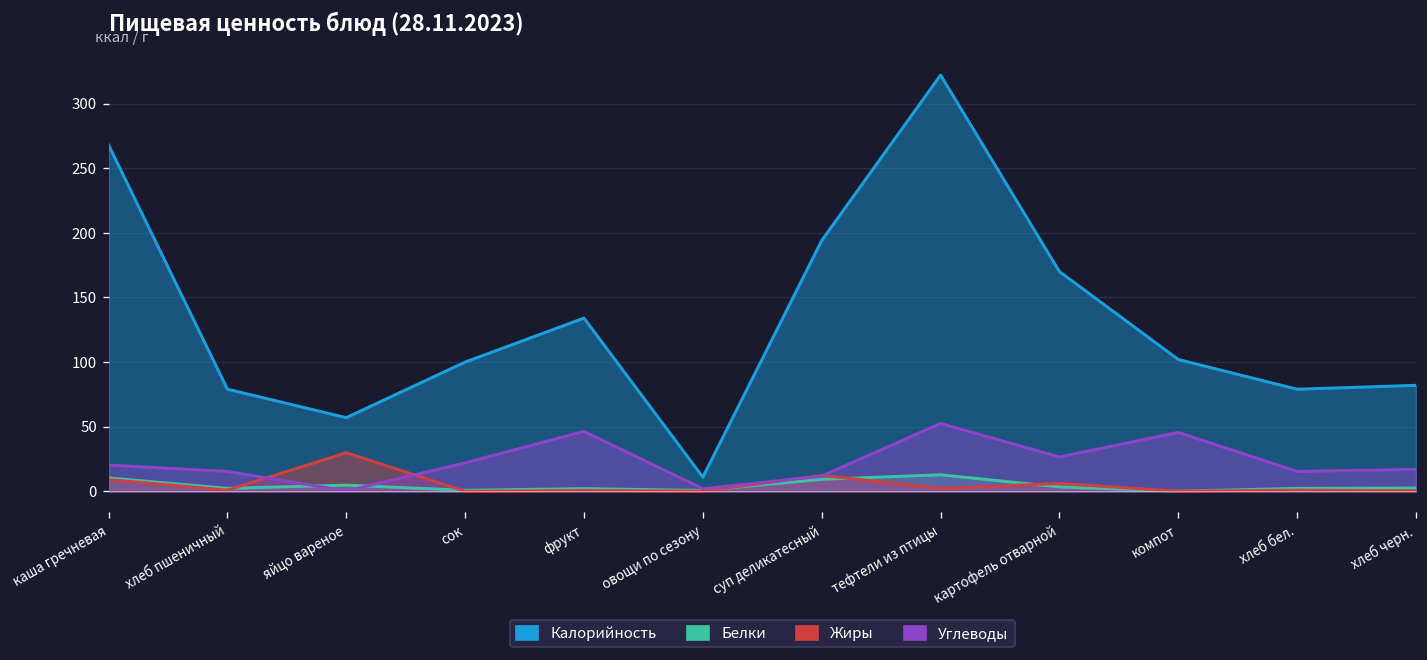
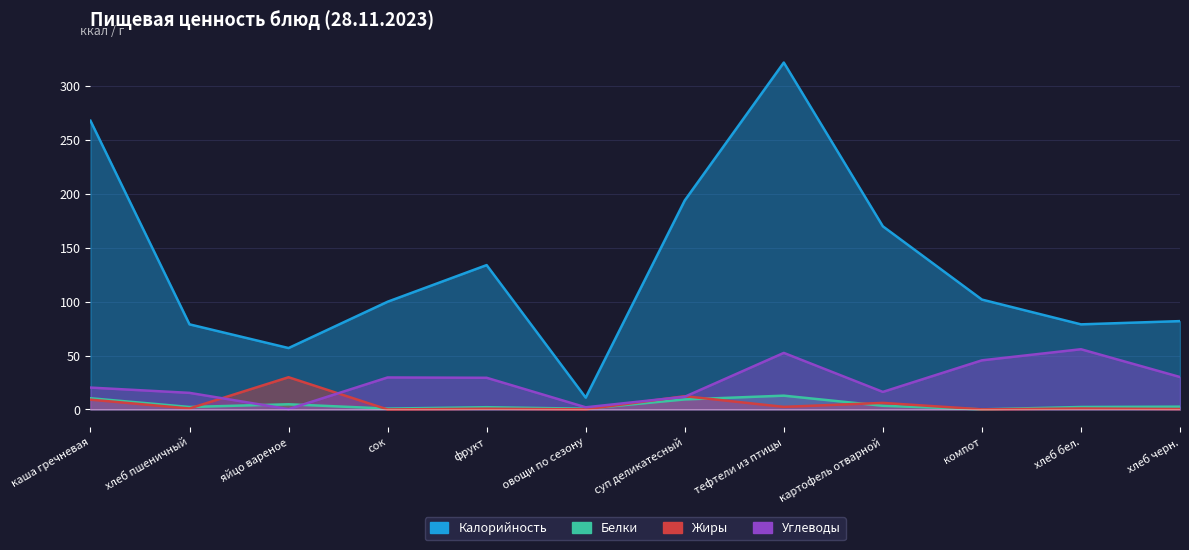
Углеводы, сок: 22 -> 30
Углеводы, фрукт: 46 -> 29
Углеводы, картофель отварной: 27 -> 16
Углеводы, хлеб бел.: 15 -> 56
Углеводы, хлеб черн.: 17 -> 30
